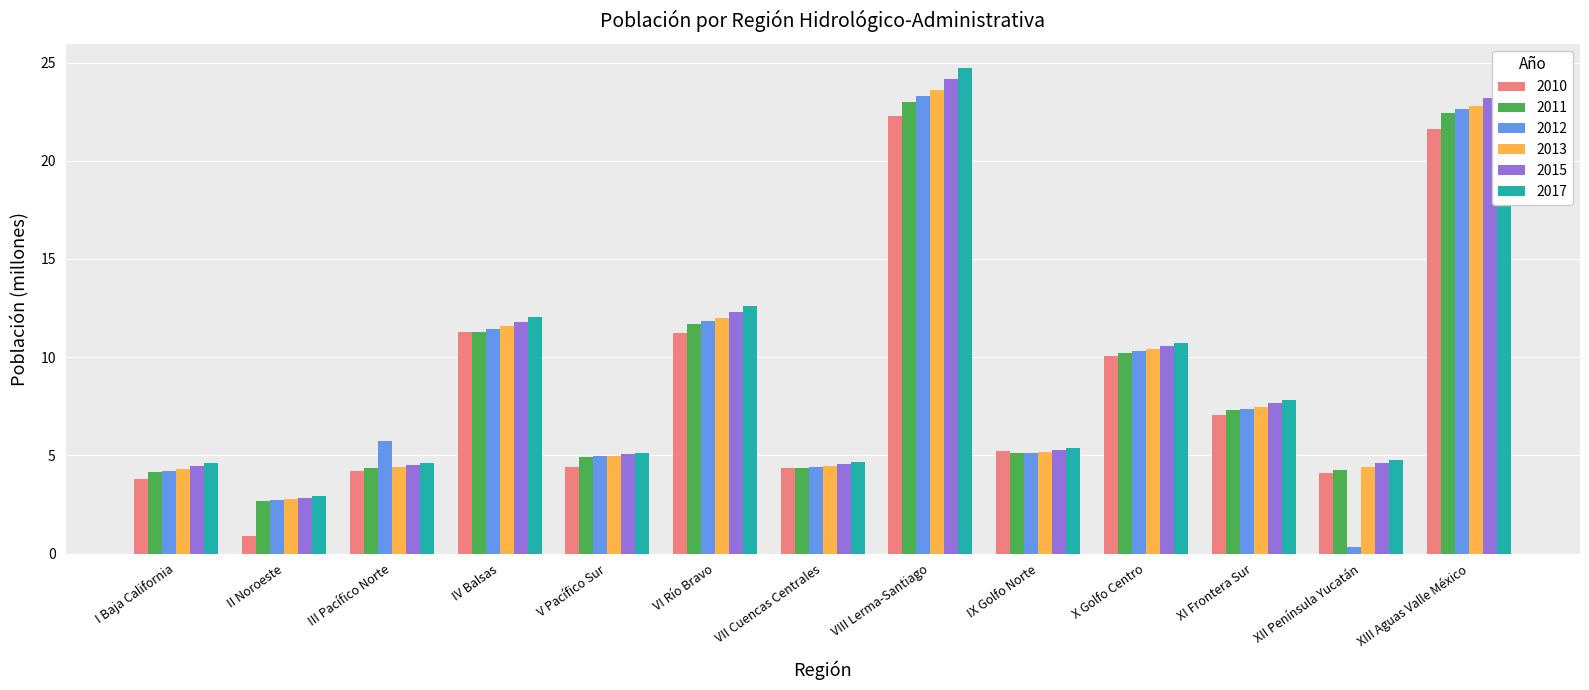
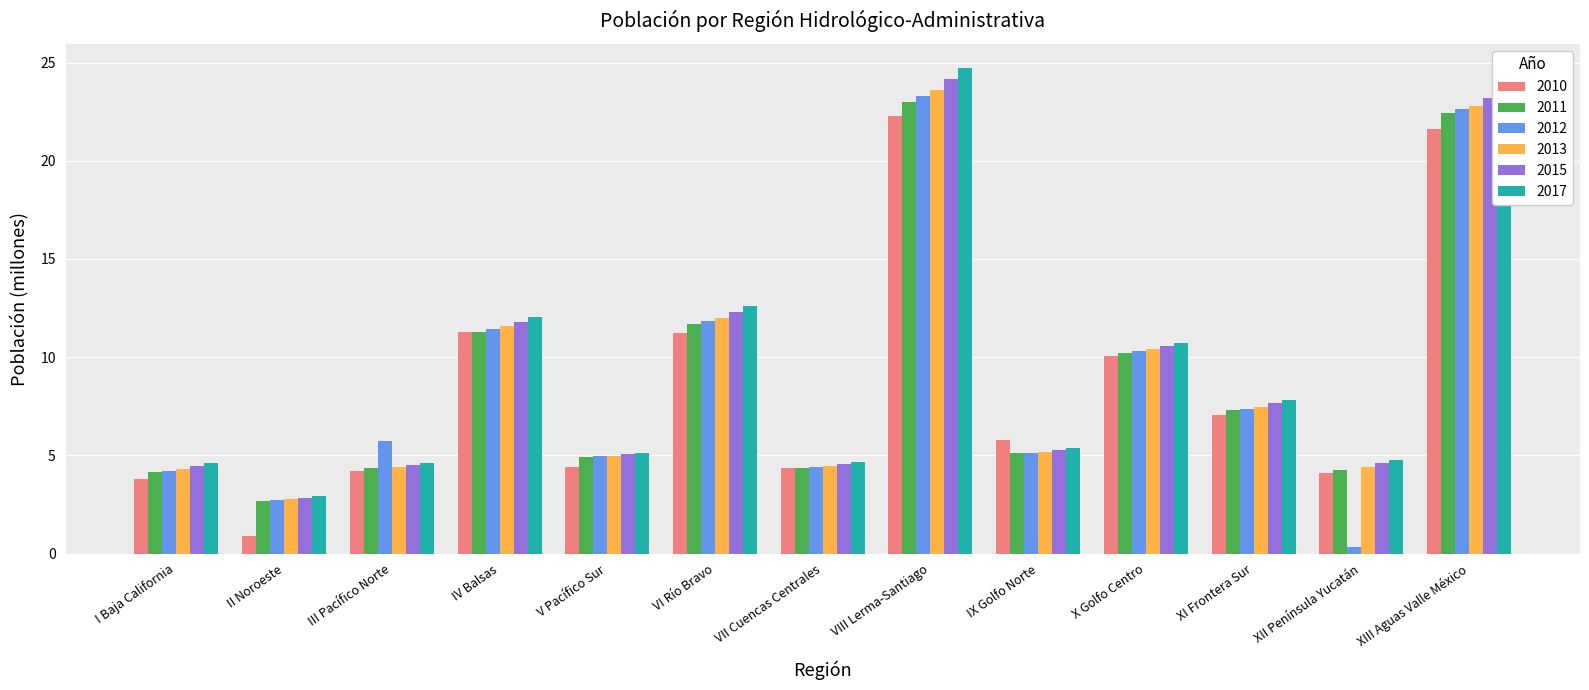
2010, IX Golfo Norte: 5.2 -> 5.8
